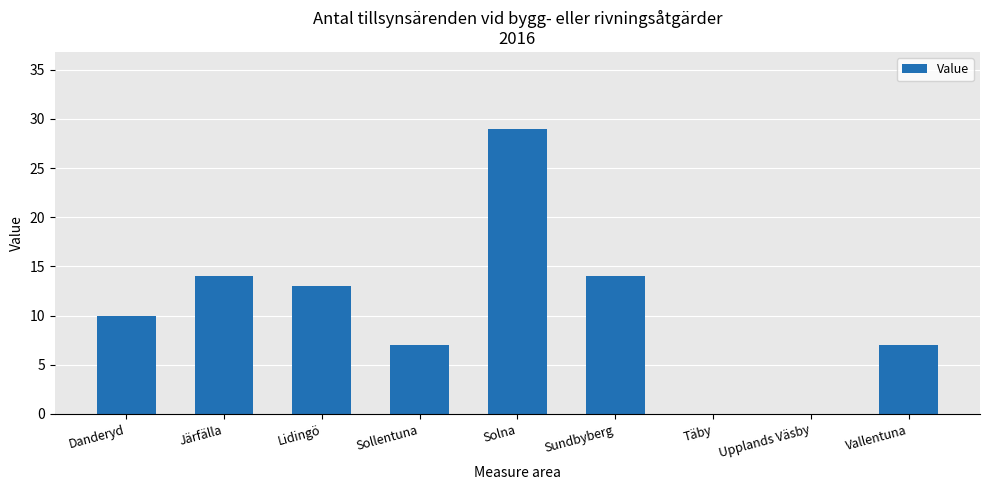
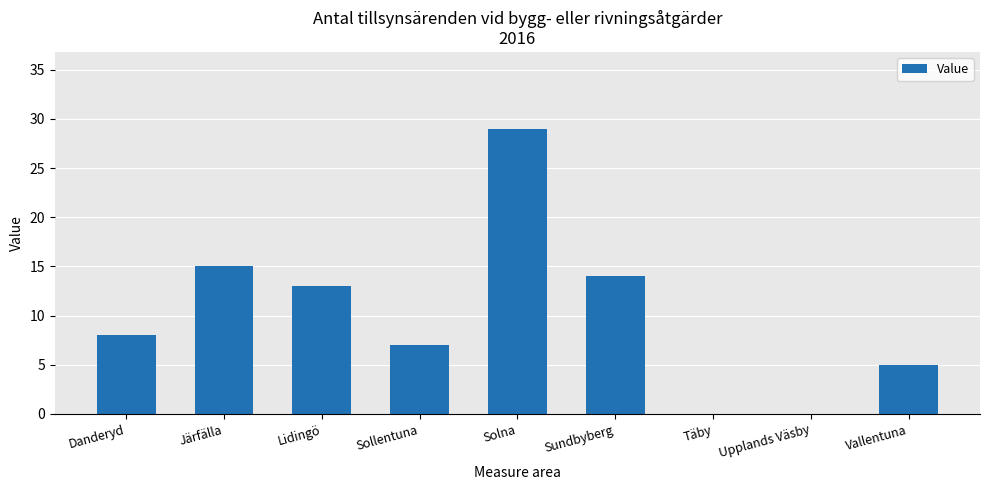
Danderyd: 10 -> 8
Järfälla: 14 -> 15
Vallentuna: 7 -> 5
